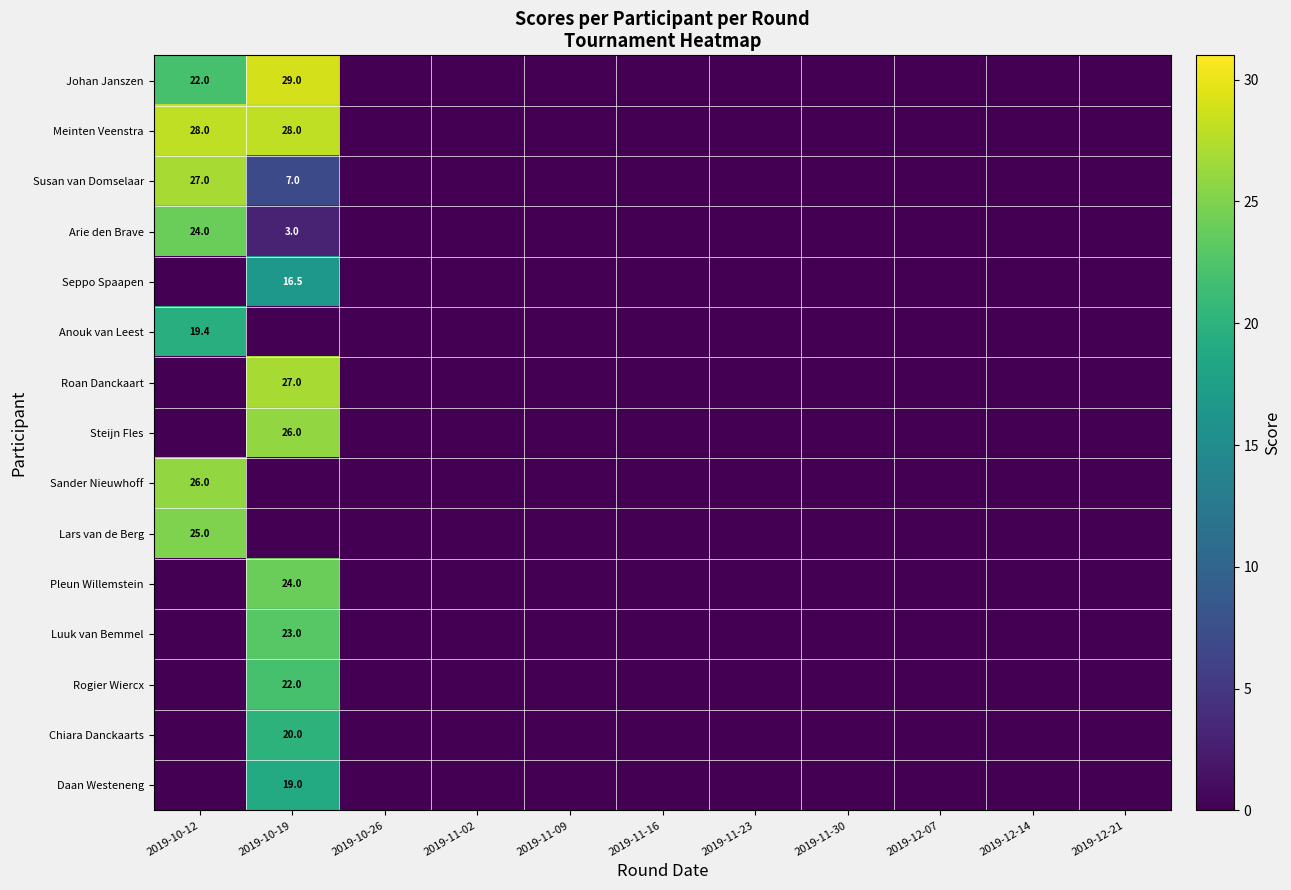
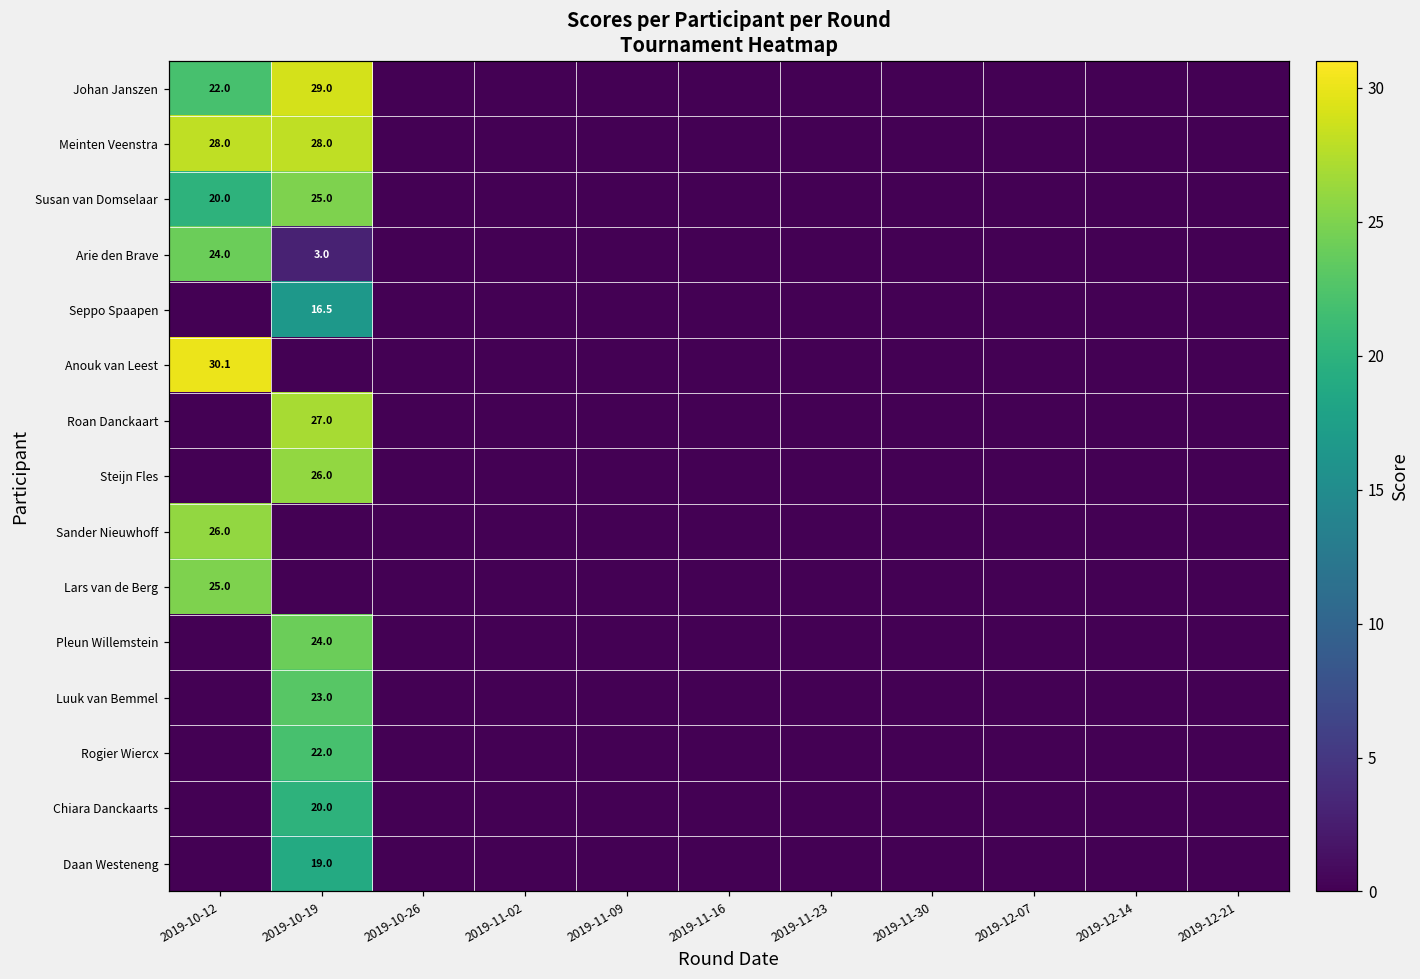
Susan van Domselaar, 2019-10-12: 27.0 -> 20.0
Susan van Domselaar, 2019-10-19: 7.0 -> 25.0
Anouk van Leest, 2019-10-12: 19.4 -> 30.1
